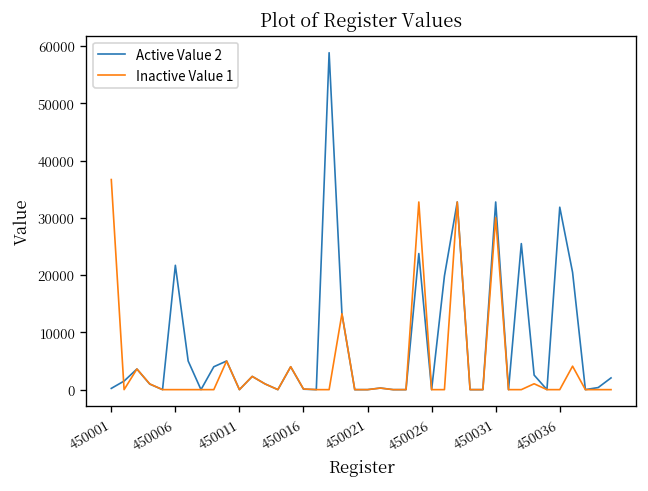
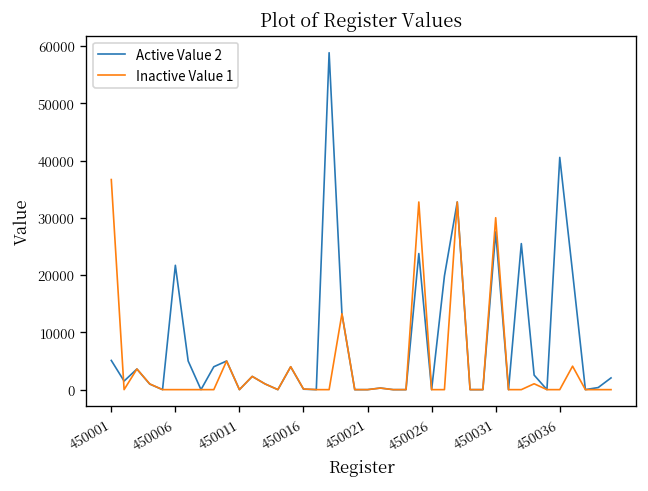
Active Value 2, 450001: 0 -> 5000
Active Value 2, 450031: 33000 -> 28000
Active Value 2, 450036: 32000 -> 41000
